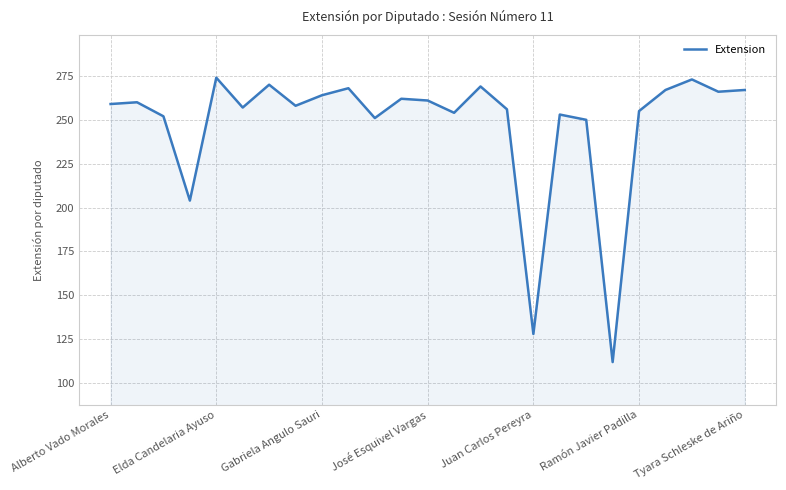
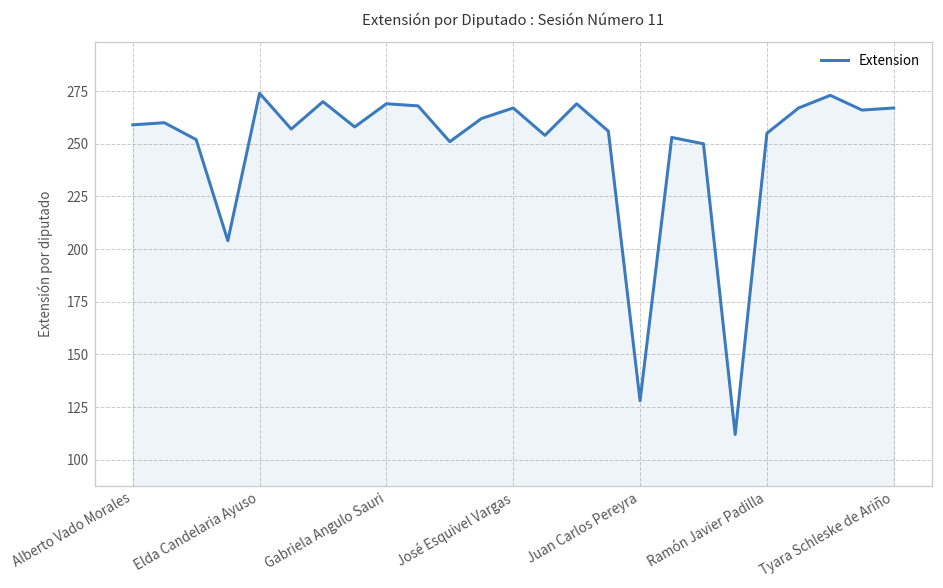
Gabriela Angulo Sauri: 264 -> 269
José Esquivel Vargas: 261 -> 267
